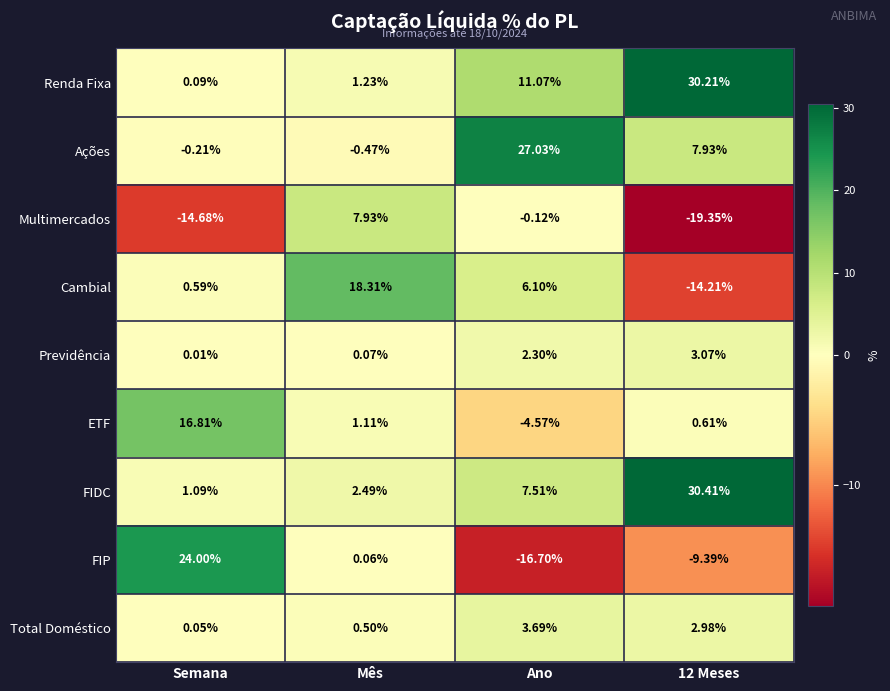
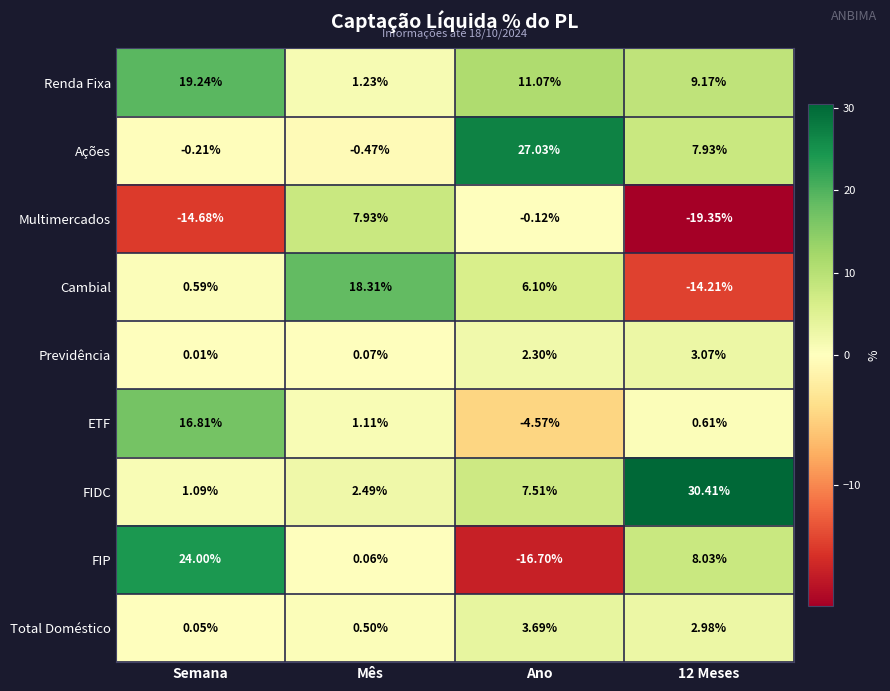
Renda Fixa, Semana: 0.09% -> 19.24%
Renda Fixa, 12 Meses: 30.21% -> 9.17%
FIP, 12 Meses: -9.39% -> 8.03%
